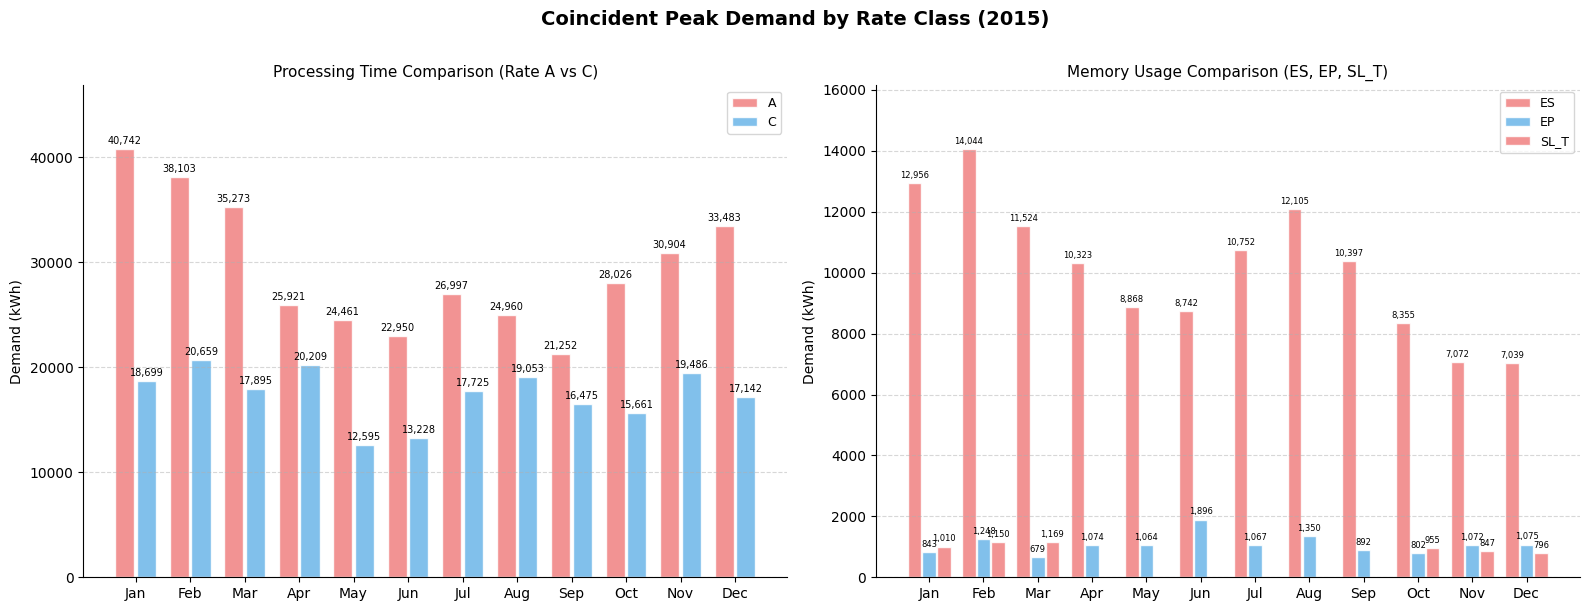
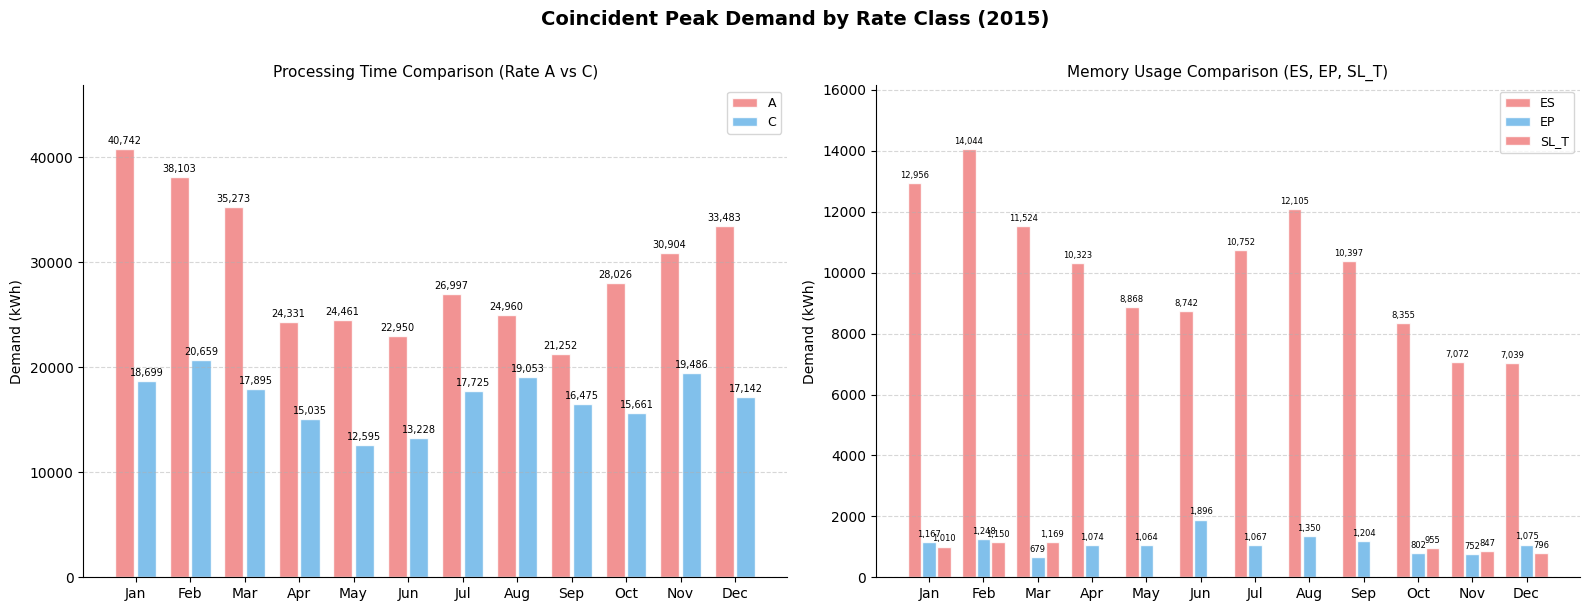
Processing Time Comparison (Rate A vs C), A, Apr: 25,921 -> 24,331
Processing Time Comparison (Rate A vs C), C, Apr: 20,209 -> 15,035
Memory Usage Comparison (ES, EP, SL_T), EP, Jan: 843 -> 1,167
Memory Usage Comparison (ES, EP, SL_T), EP, Sep: 892 -> 1,204
Memory Usage Comparison (ES, EP, SL_T), EP, Nov: 1,072 -> 752
